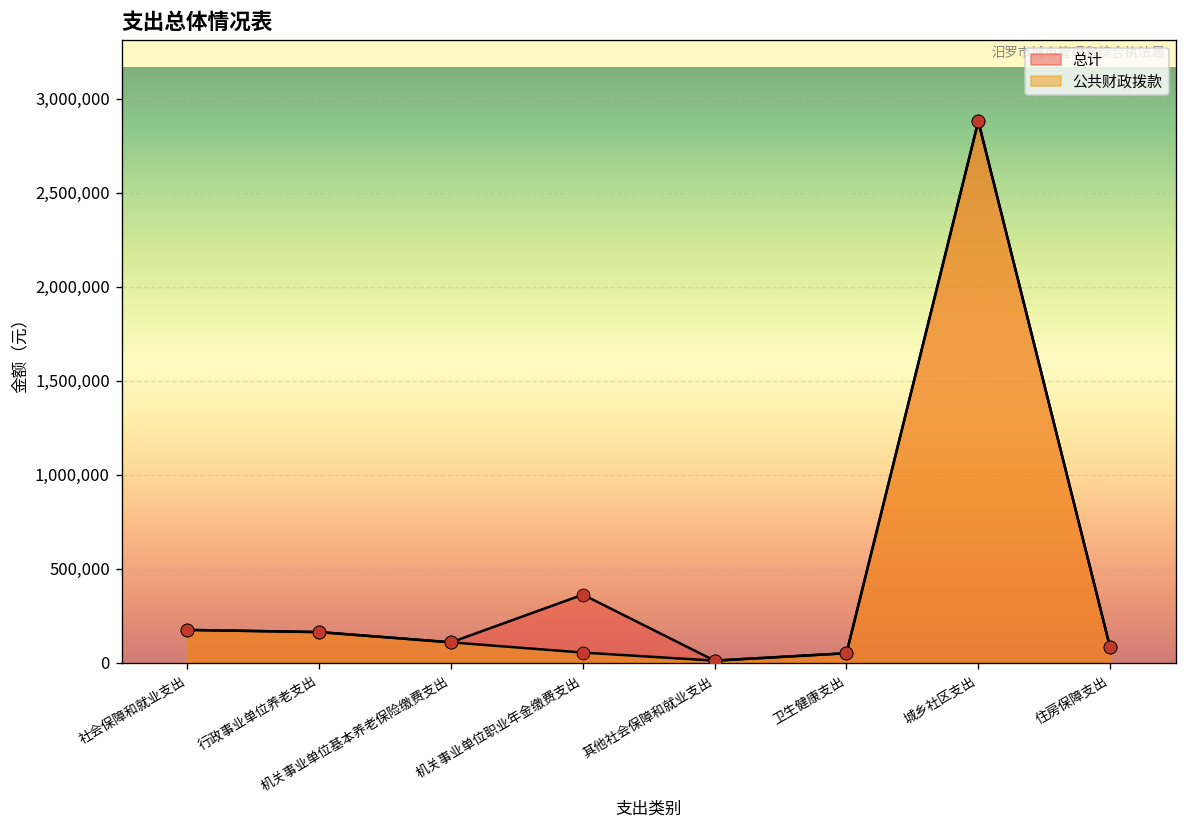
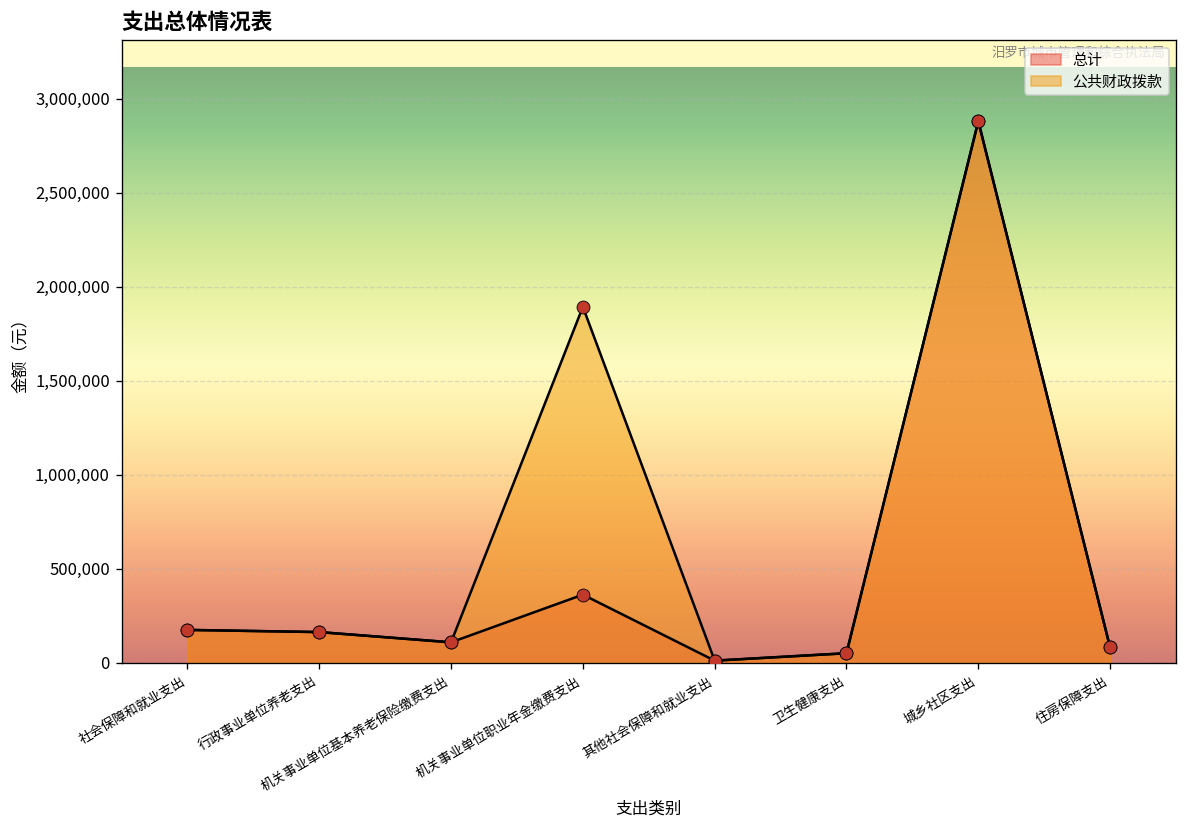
公共财政拨款, 机关事业单位职业年金缴费支出: 50,000 -> 1,890,000
